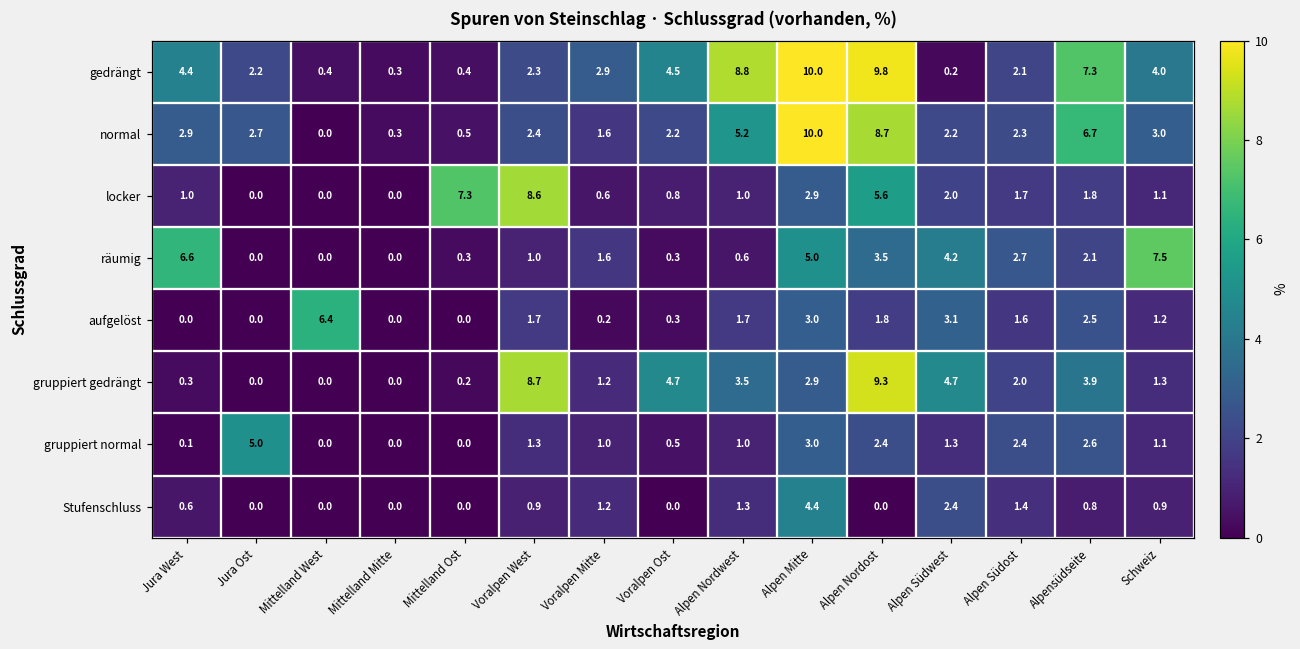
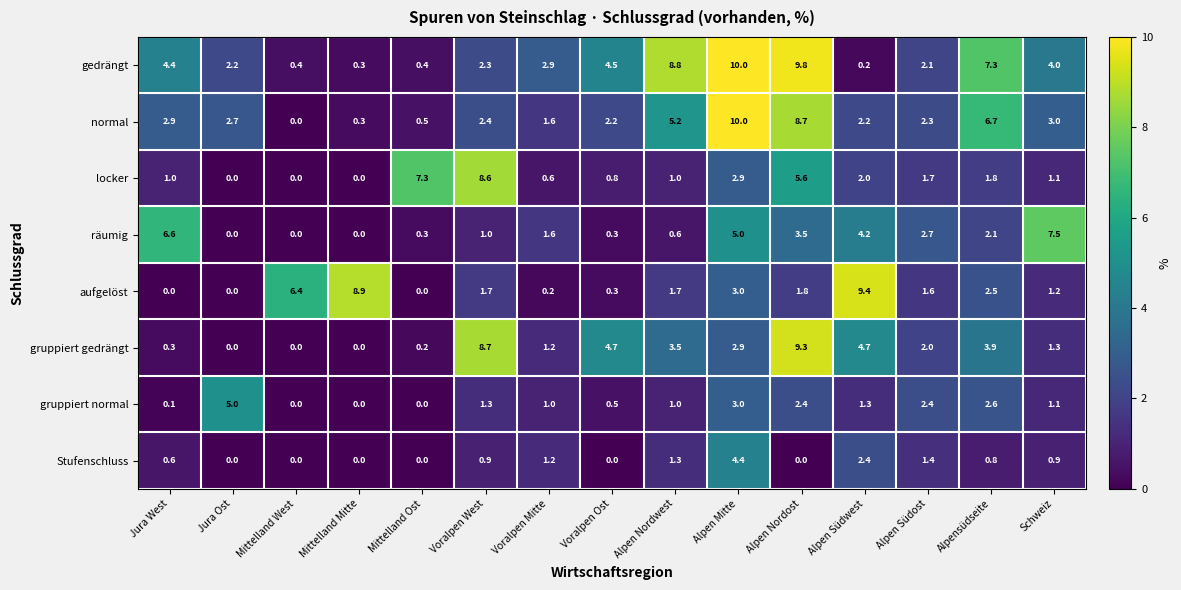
aufgelöst, Mittelland Mitte: 0.0 -> 8.9
aufgelöst, Alpen Südwest: 3.1 -> 9.4
